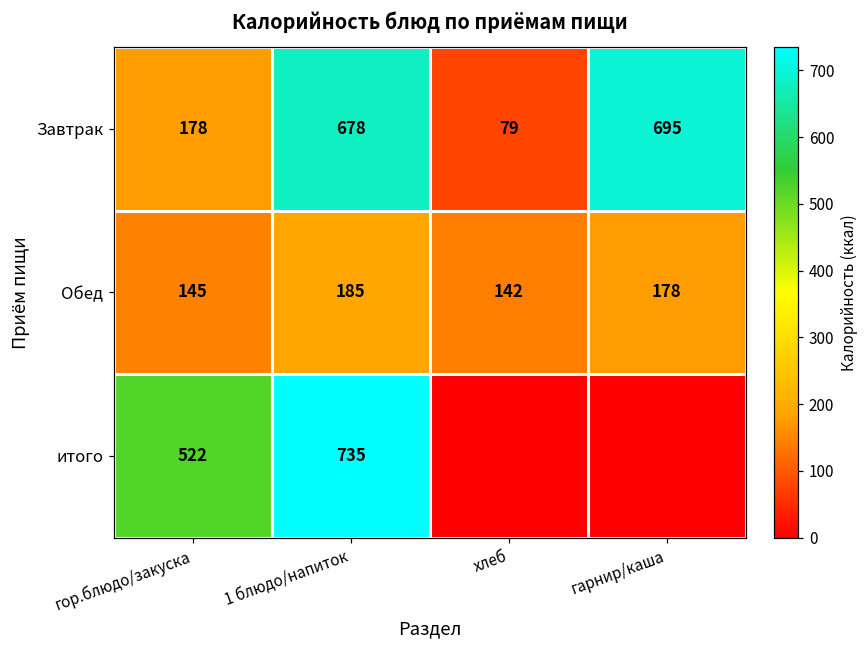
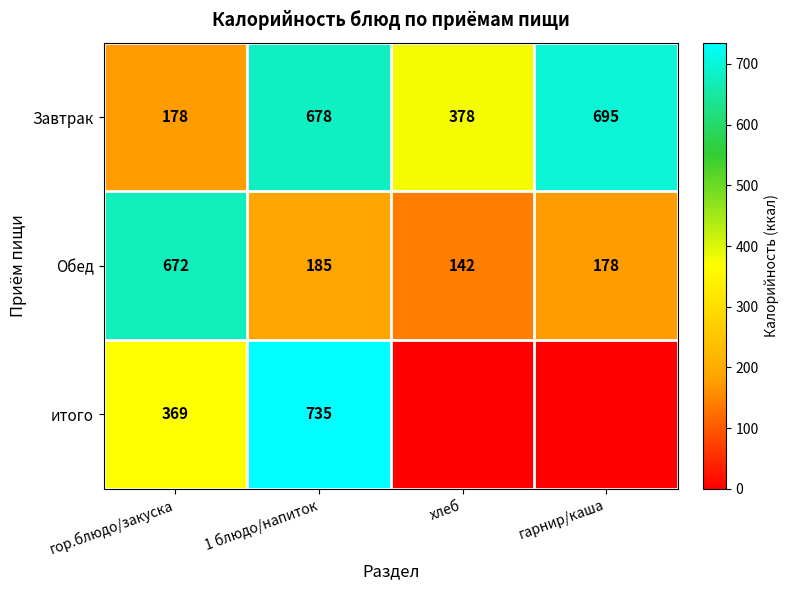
Завтрак, хлеб: 79 -> 378
Обед, гор.блюдо/закуска: 145 -> 672
итого, гор.блюдо/закуска: 522 -> 369
